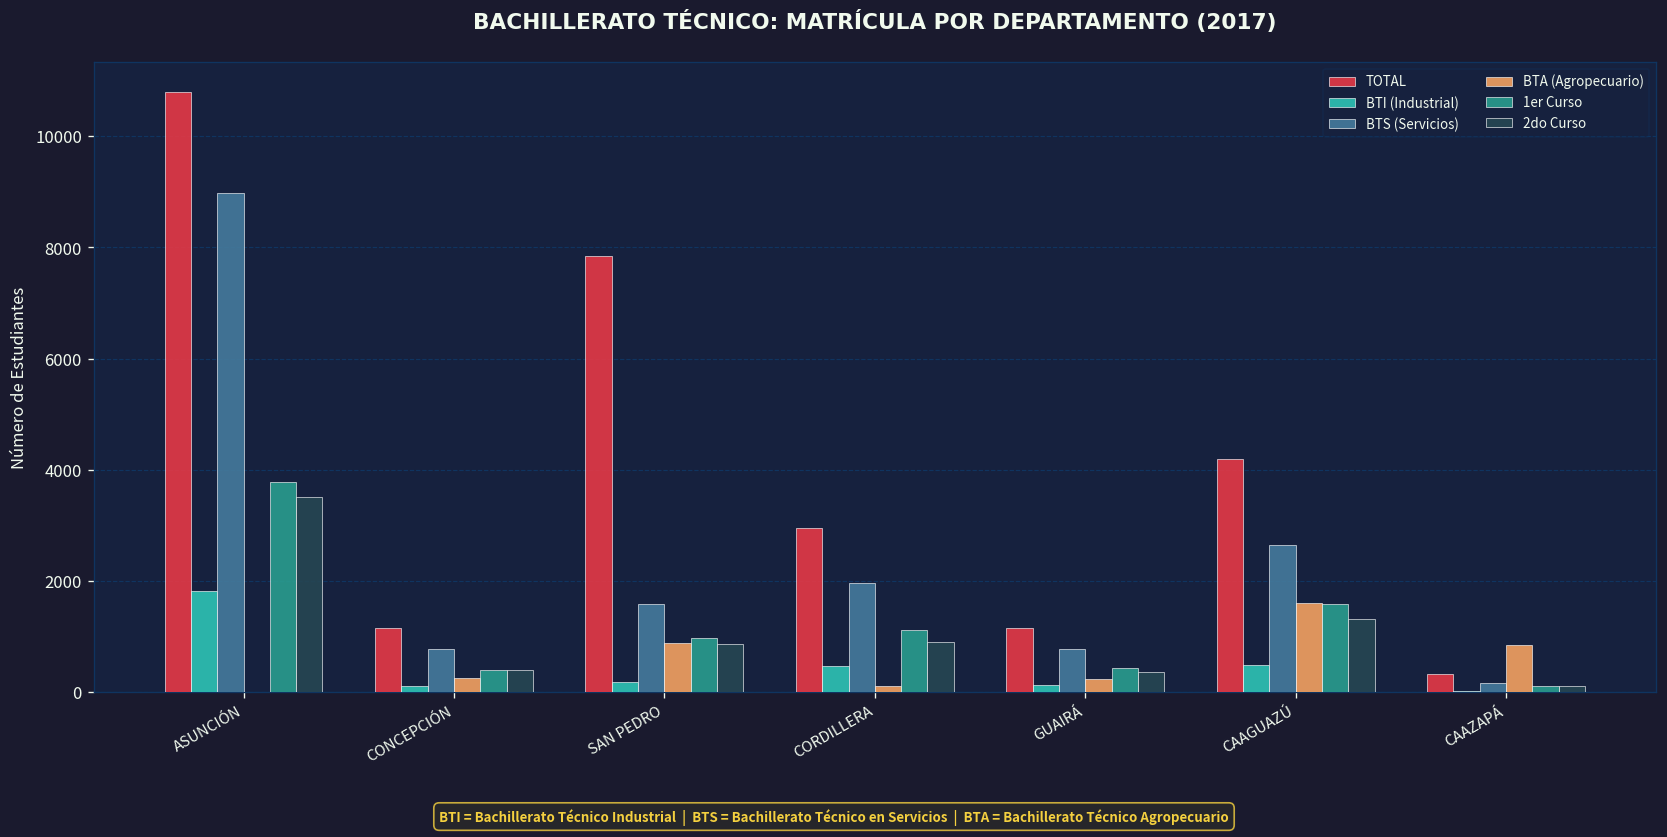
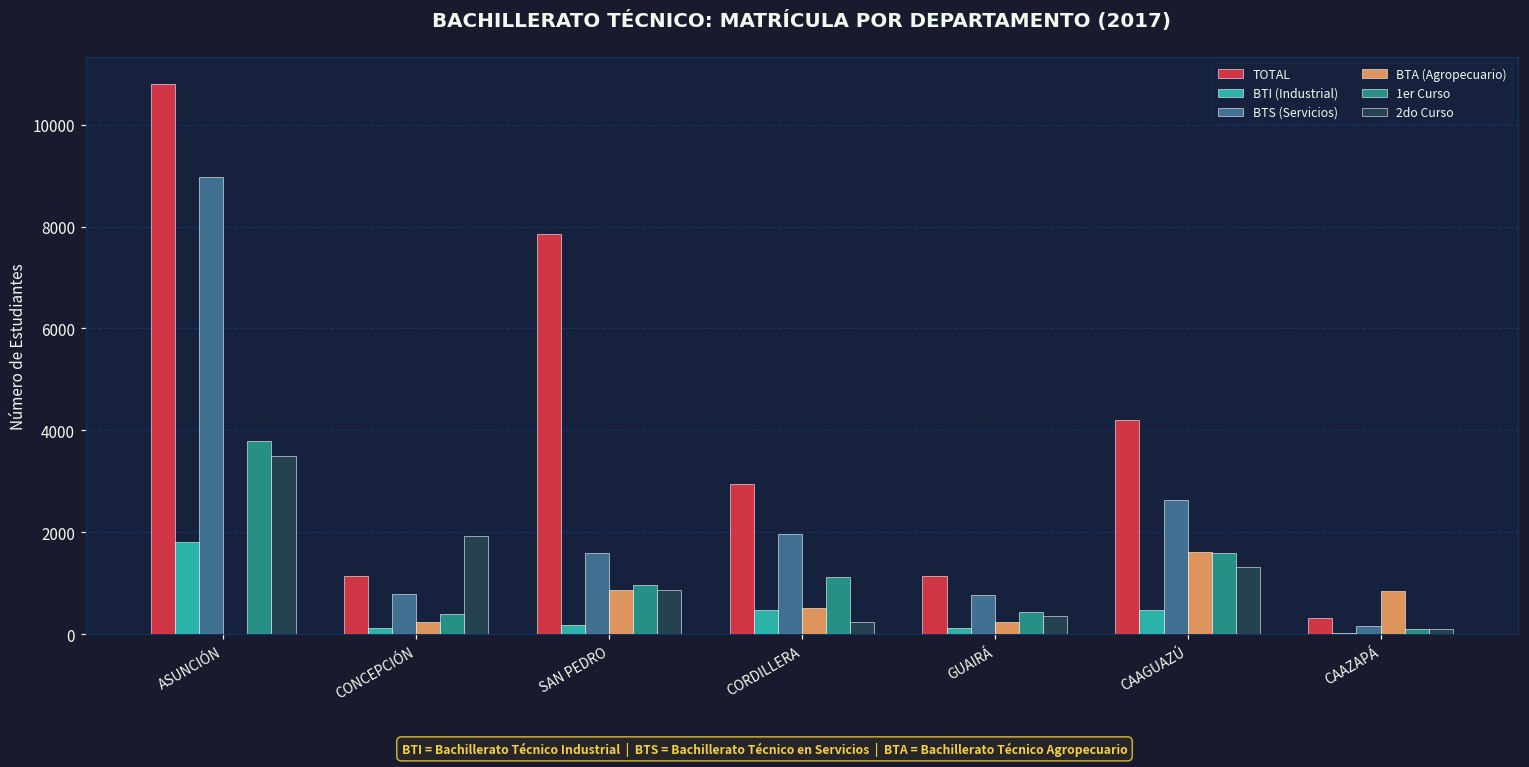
2do Curso, CONCEPCIÓN: 400 -> 1900
BTA (Agropecuario), CORDILLERA: 100 -> 500
2do Curso, CORDILLERA: 900 -> 200
